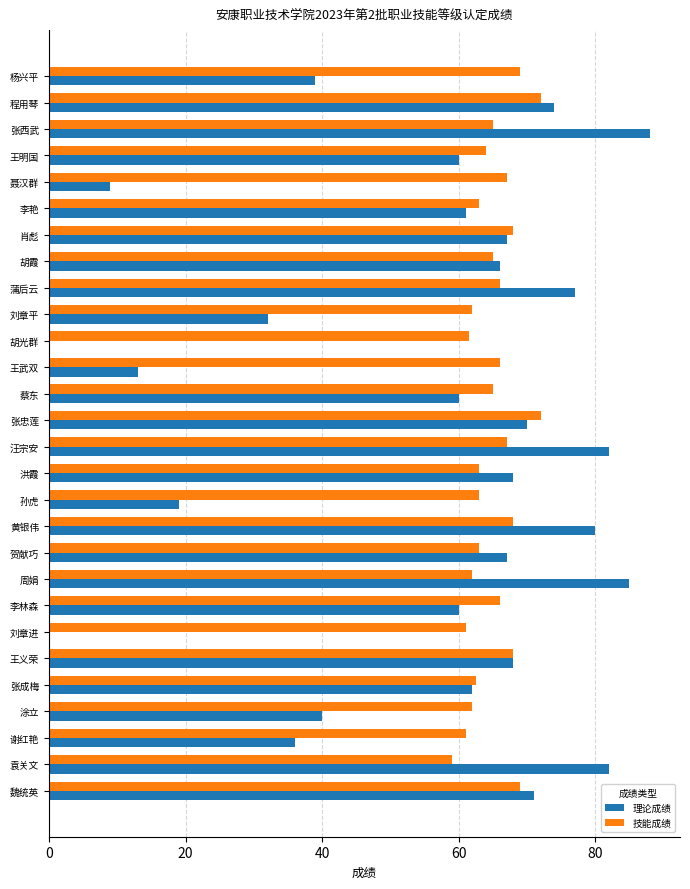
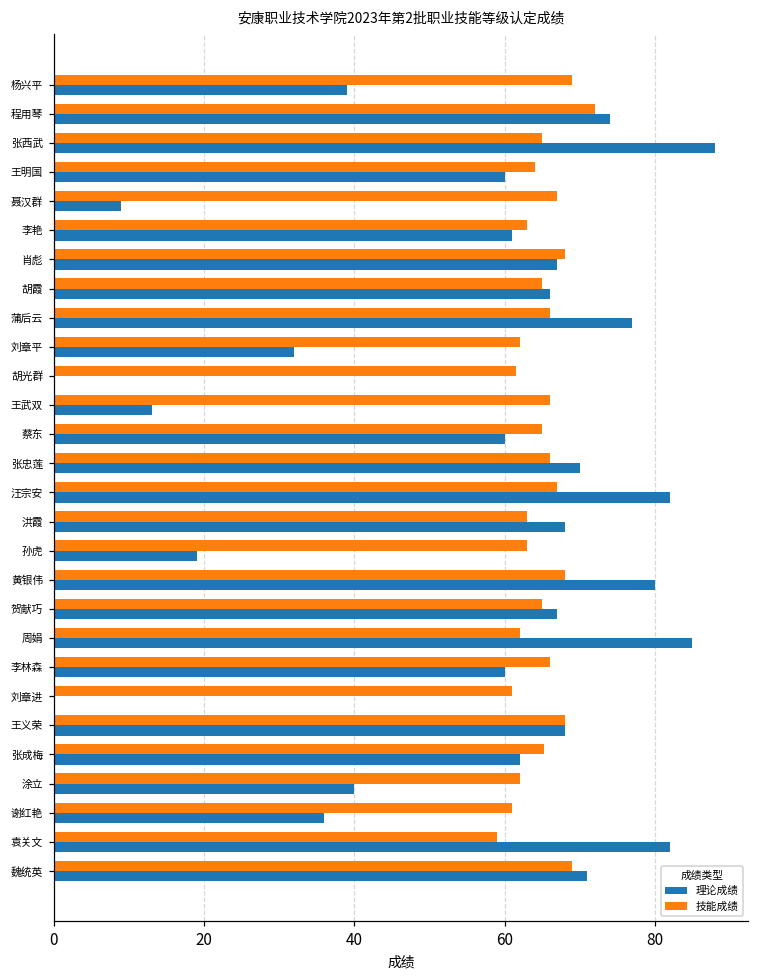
技能成绩, 张忠莲: 72 -> 66
技能成绩, 贺献巧: 63 -> 65
技能成绩, 张成梅: 63 -> 65
